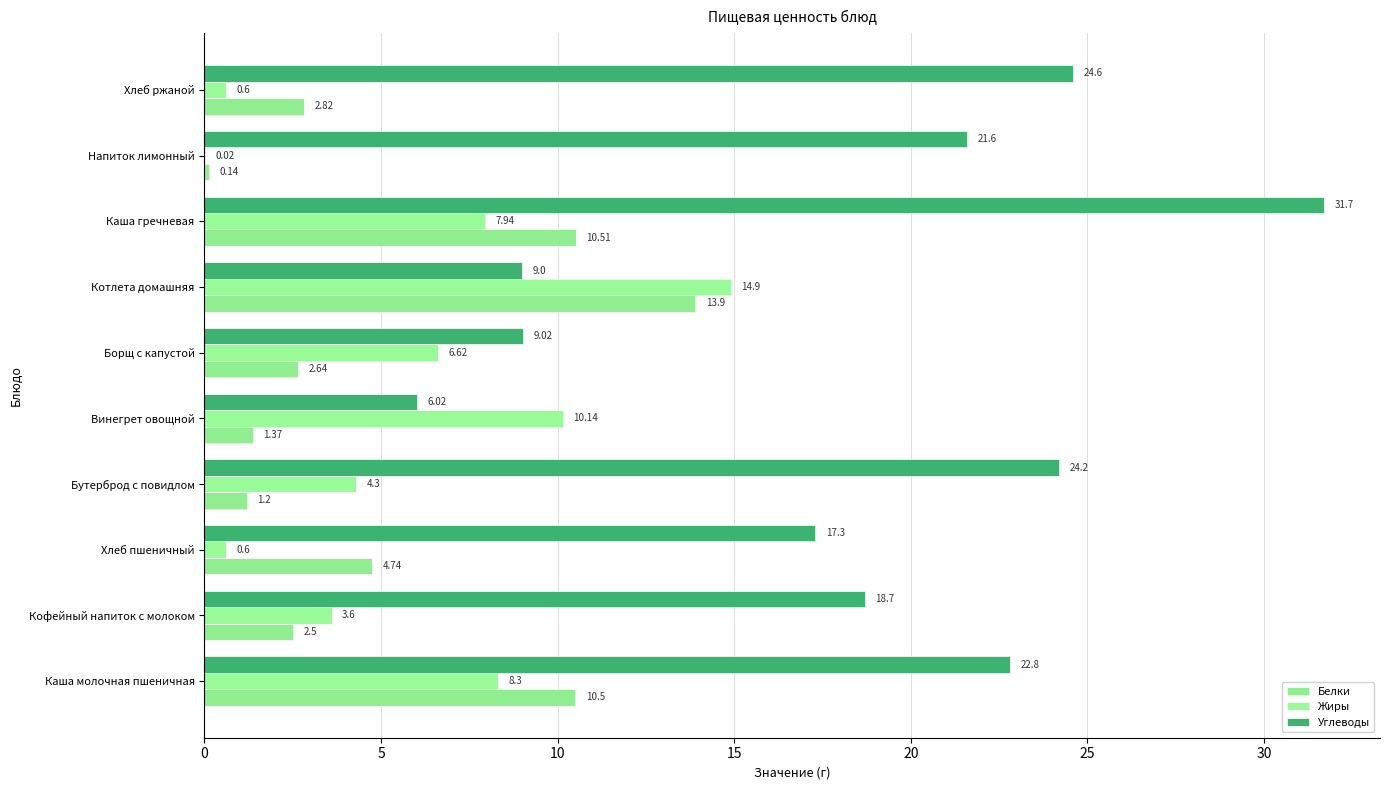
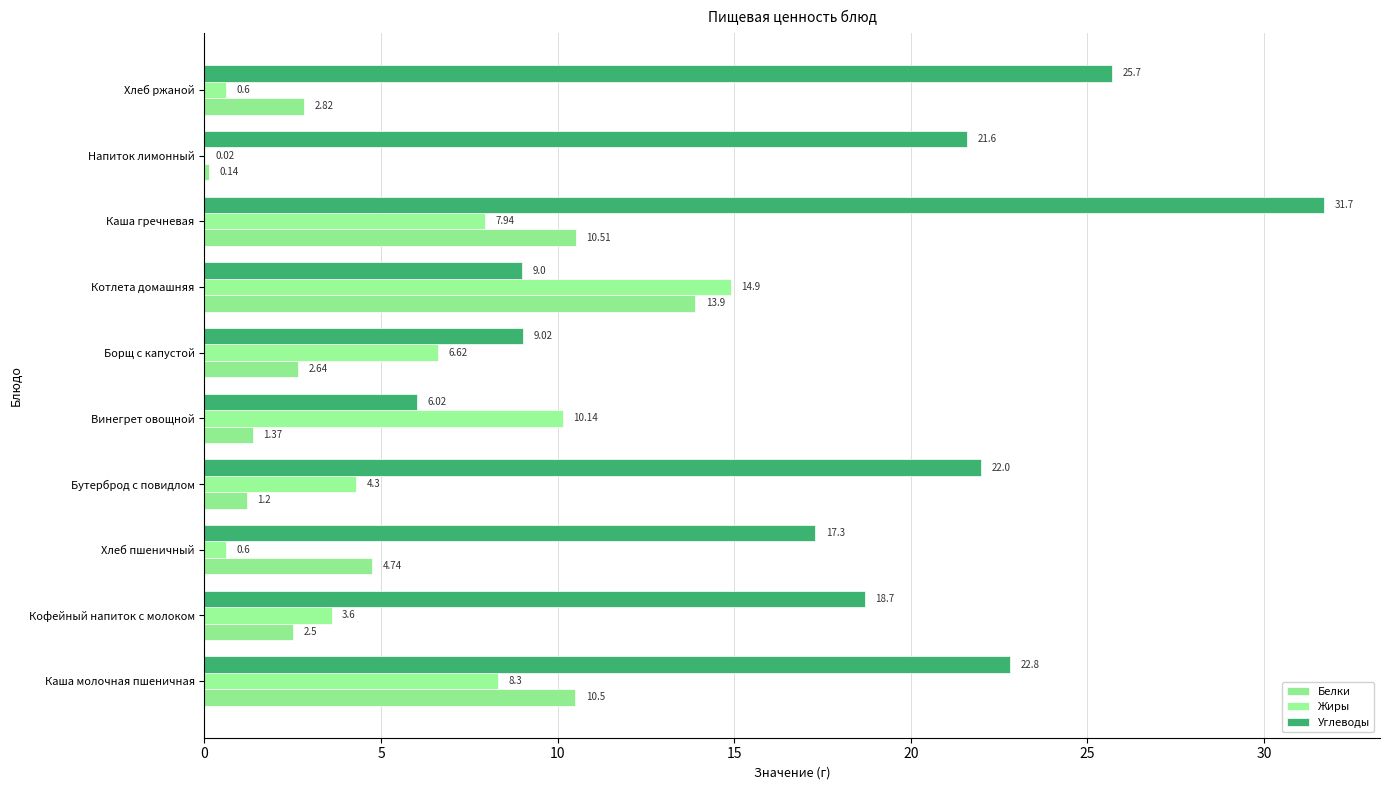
Углеводы, Хлеб ржаной: 24.6 -> 25.7
Углеводы, Бутерброд с повидлом: 24.2 -> 22.0
